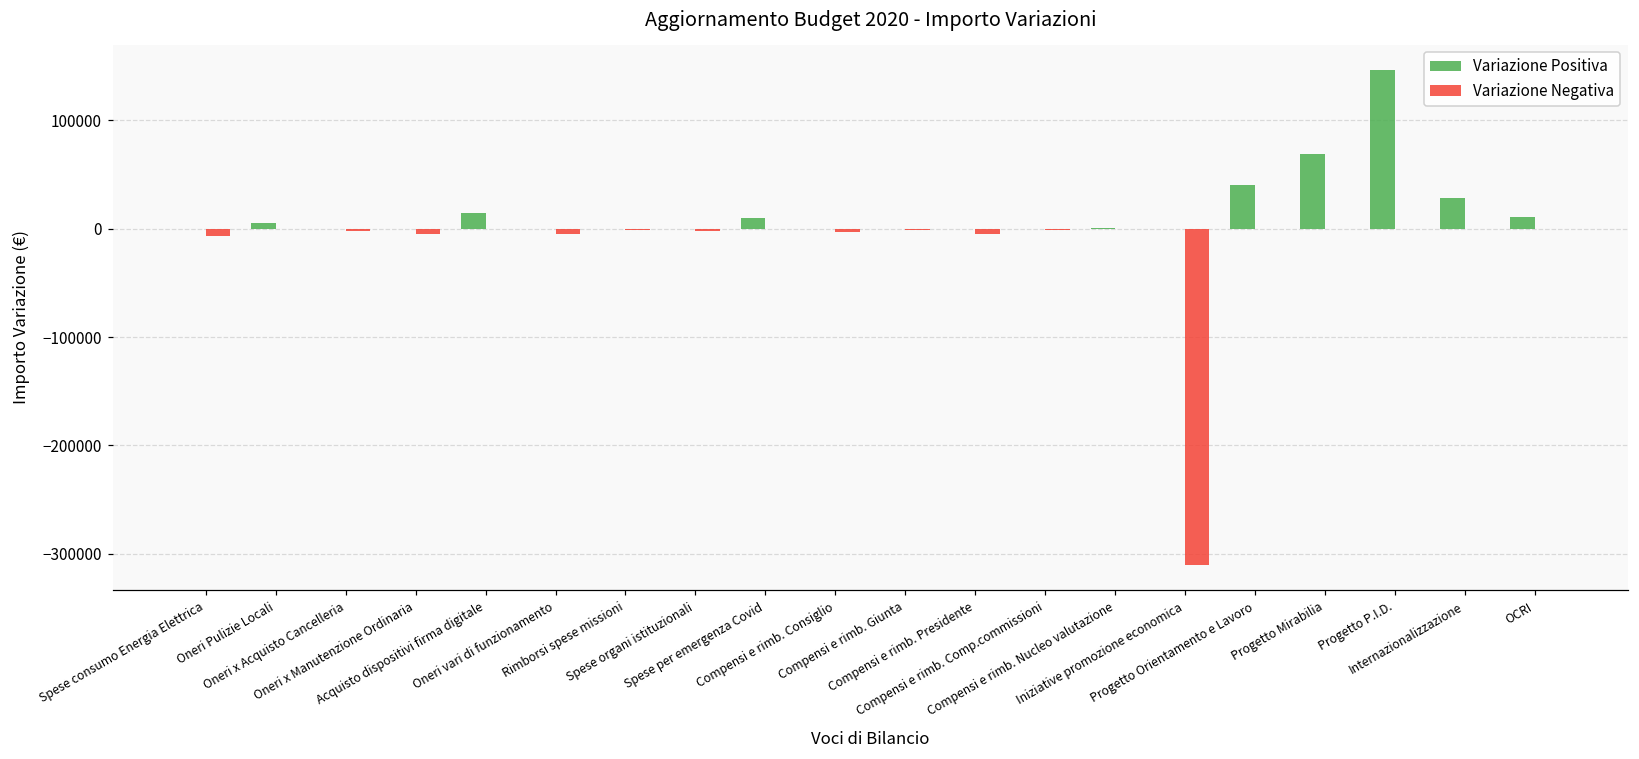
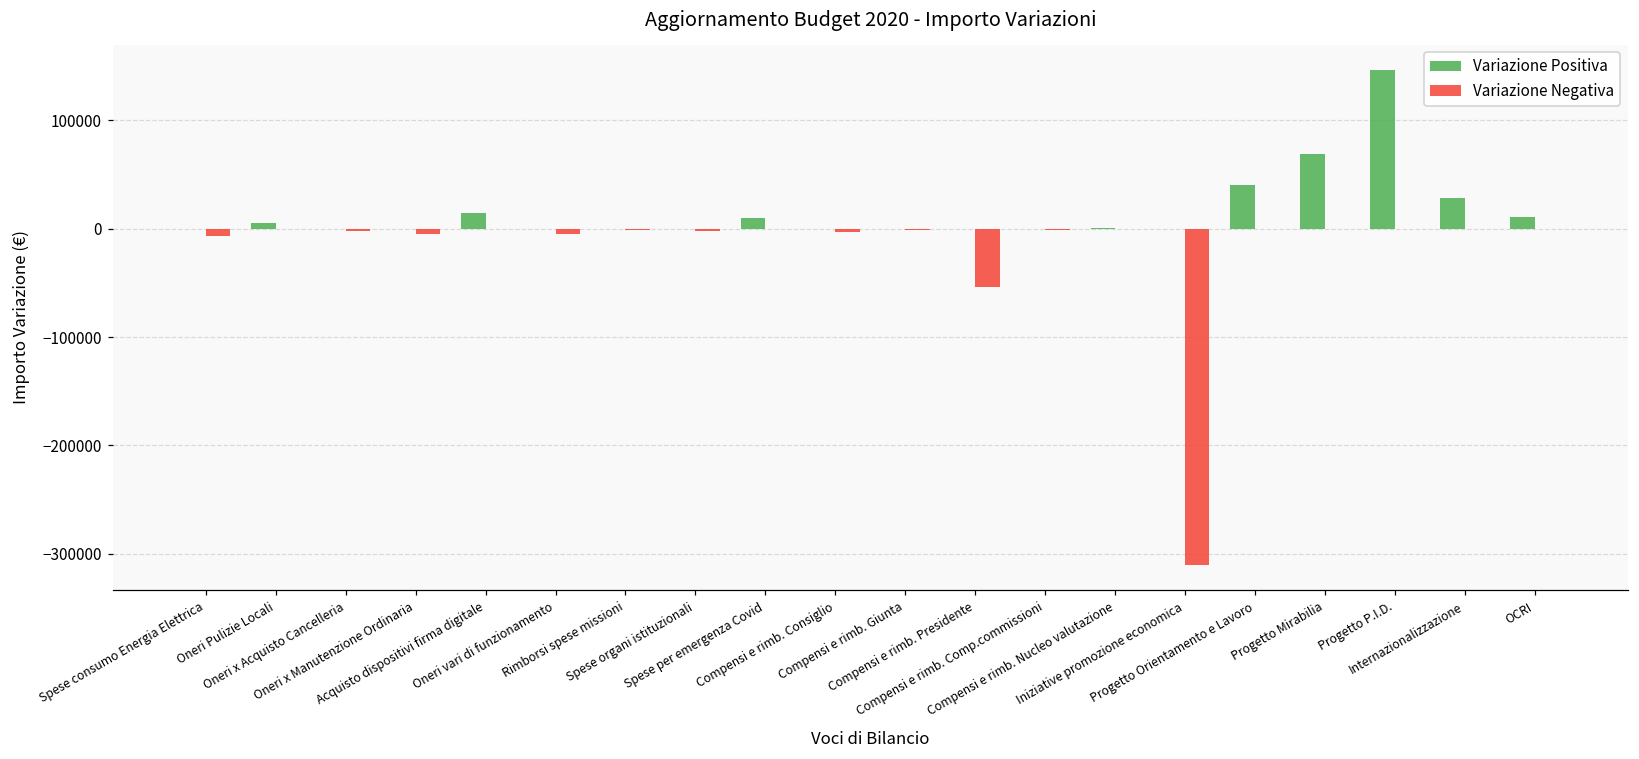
Variazione Negativa, Compensi e rimb. Presidente: -10000 -> -50000
